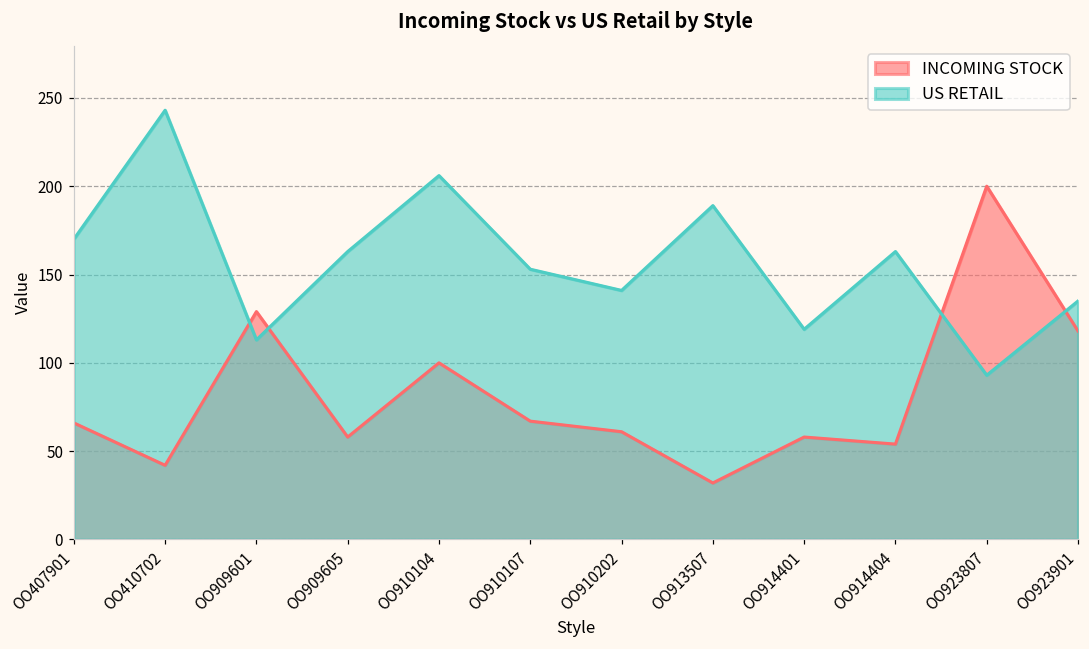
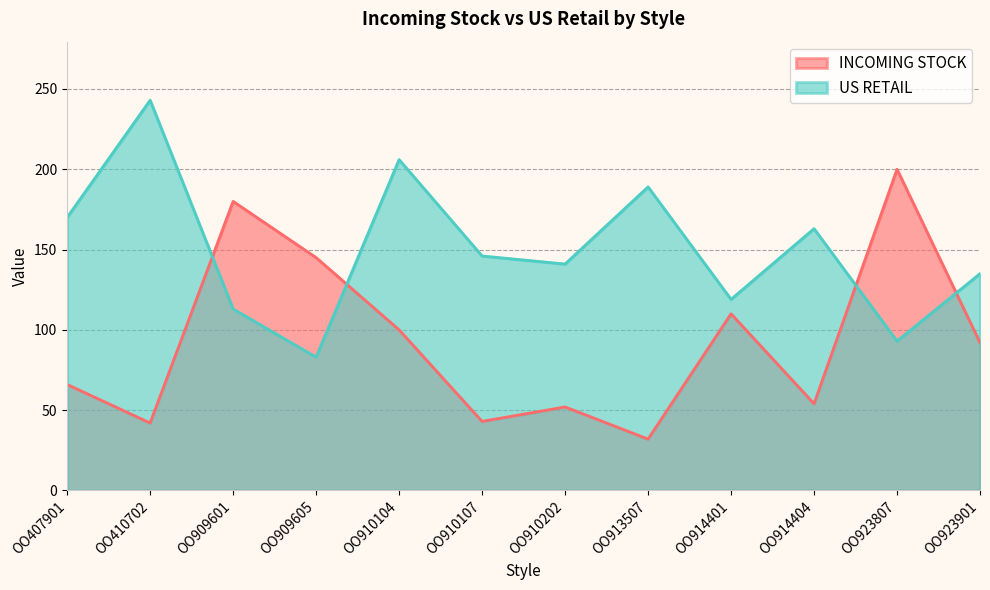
INCOMING STOCK, OO909601: 129 -> 180
INCOMING STOCK, OO909605: 58 -> 145
US RETAIL, OO909605: 163 -> 83
INCOMING STOCK, OO910107: 67 -> 43
US RETAIL, OO910107: 153 -> 146
INCOMING STOCK, OO910202: 61 -> 52
INCOMING STOCK, OO914401: 58 -> 110
INCOMING STOCK, OO923901: 118 -> 92
